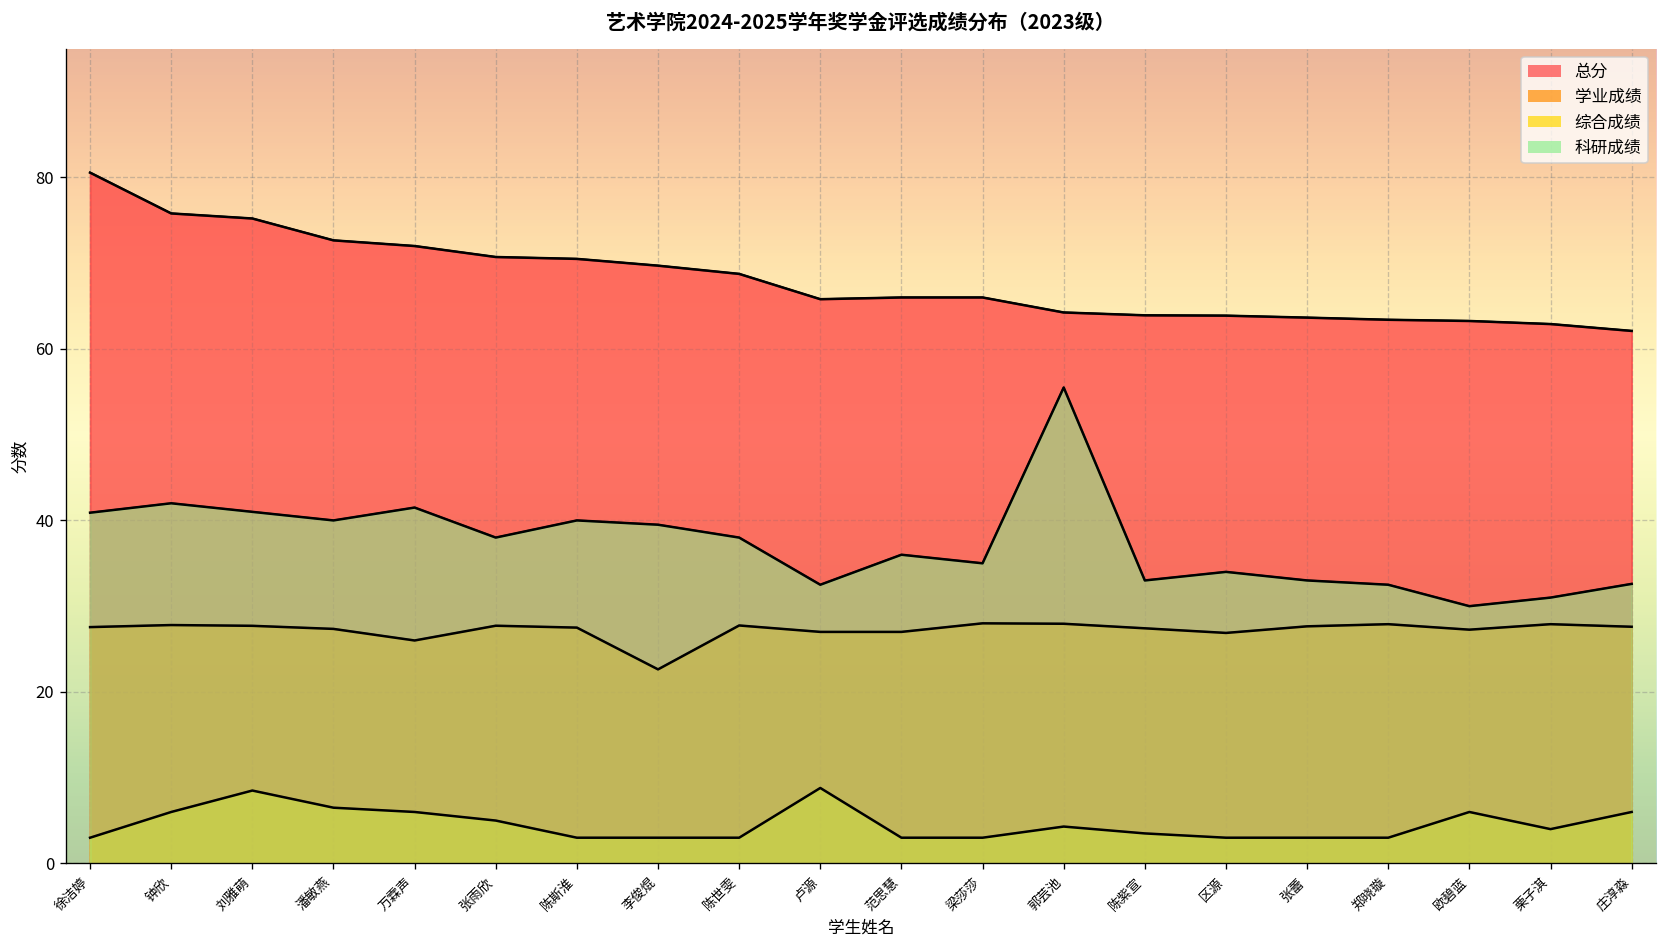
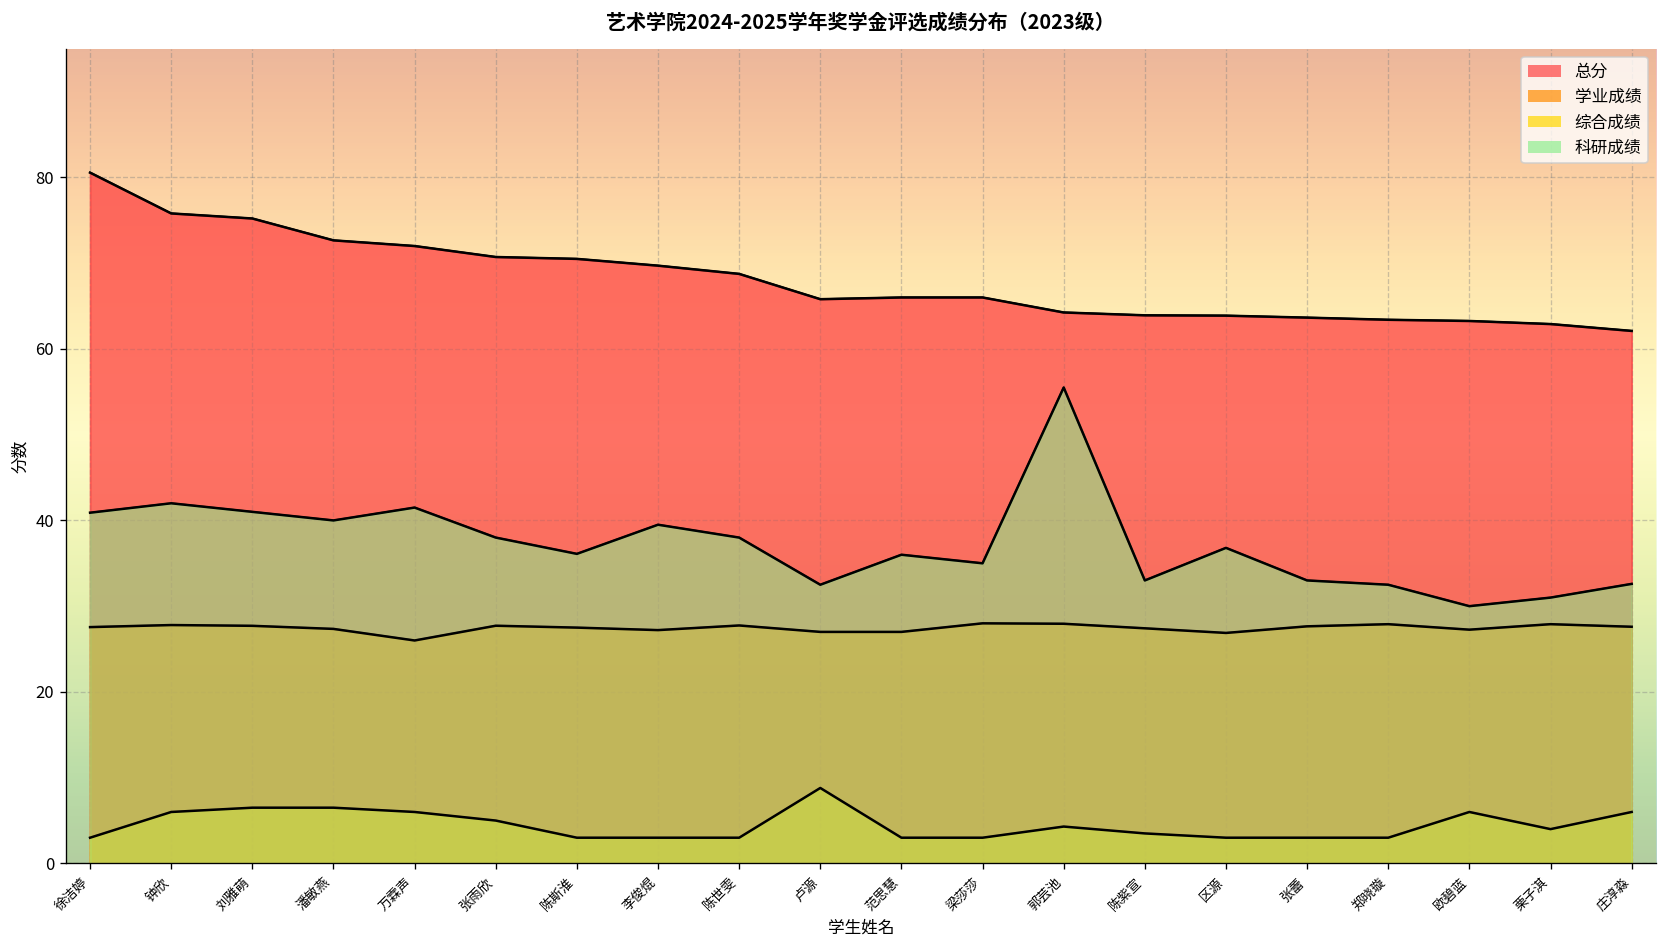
综合成绩, 刘雅萌: 9 -> 7
科研成绩, 陈斯淮: 40 -> 36
学业成绩, 李俊焜: 23 -> 27
科研成绩, 区源: 34 -> 37
